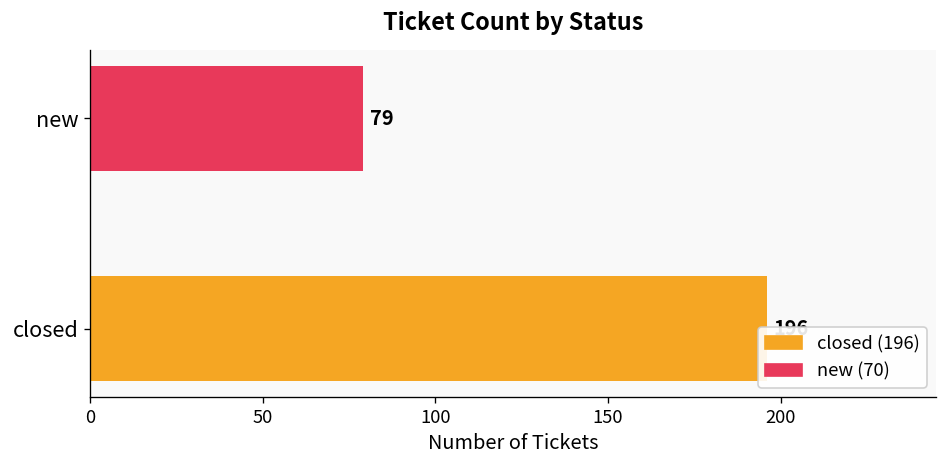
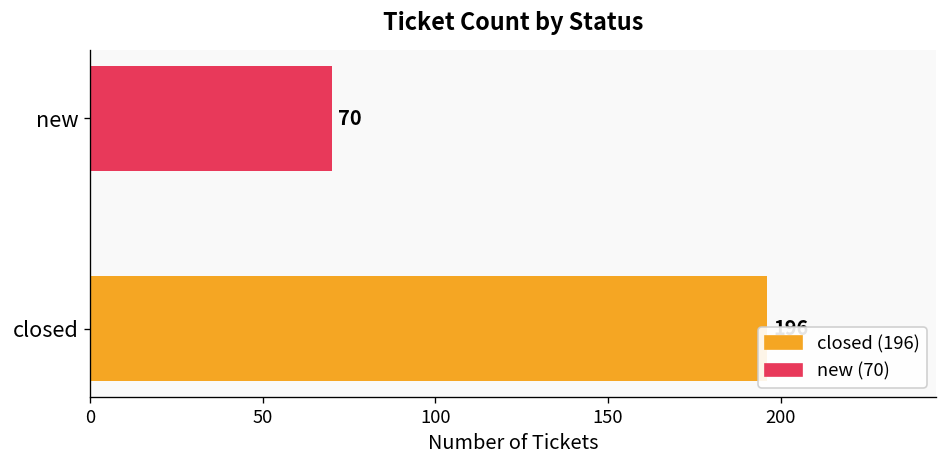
new: 79 -> 70
